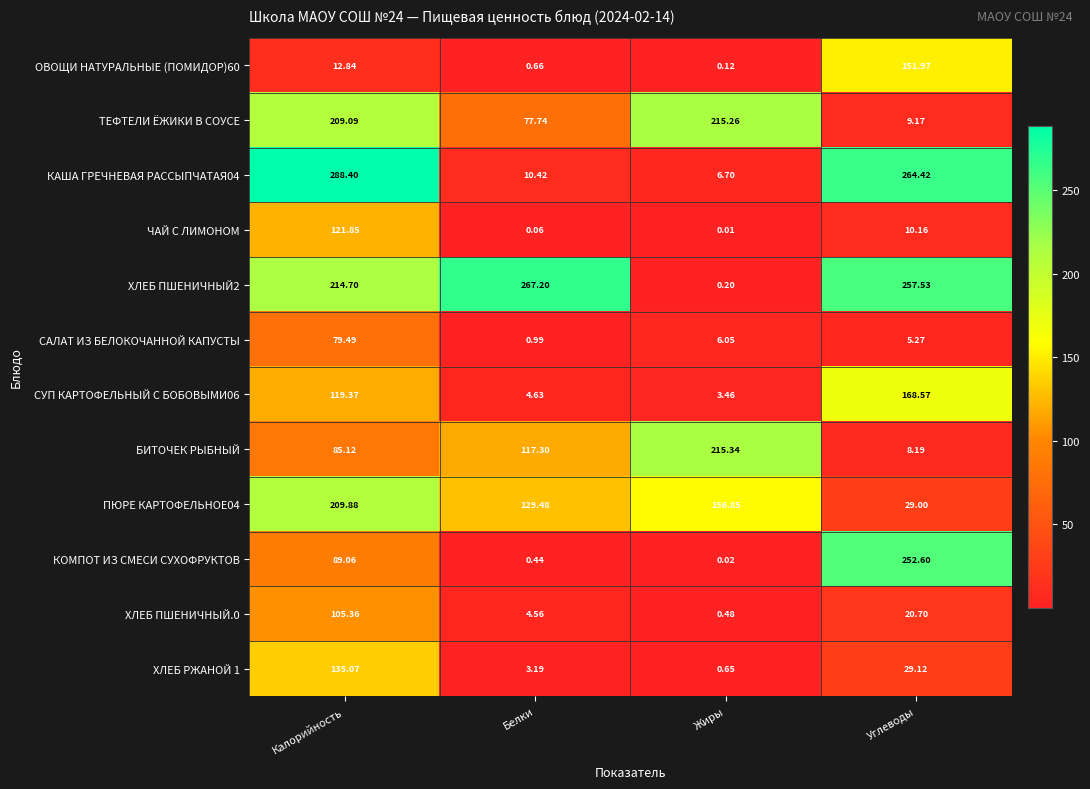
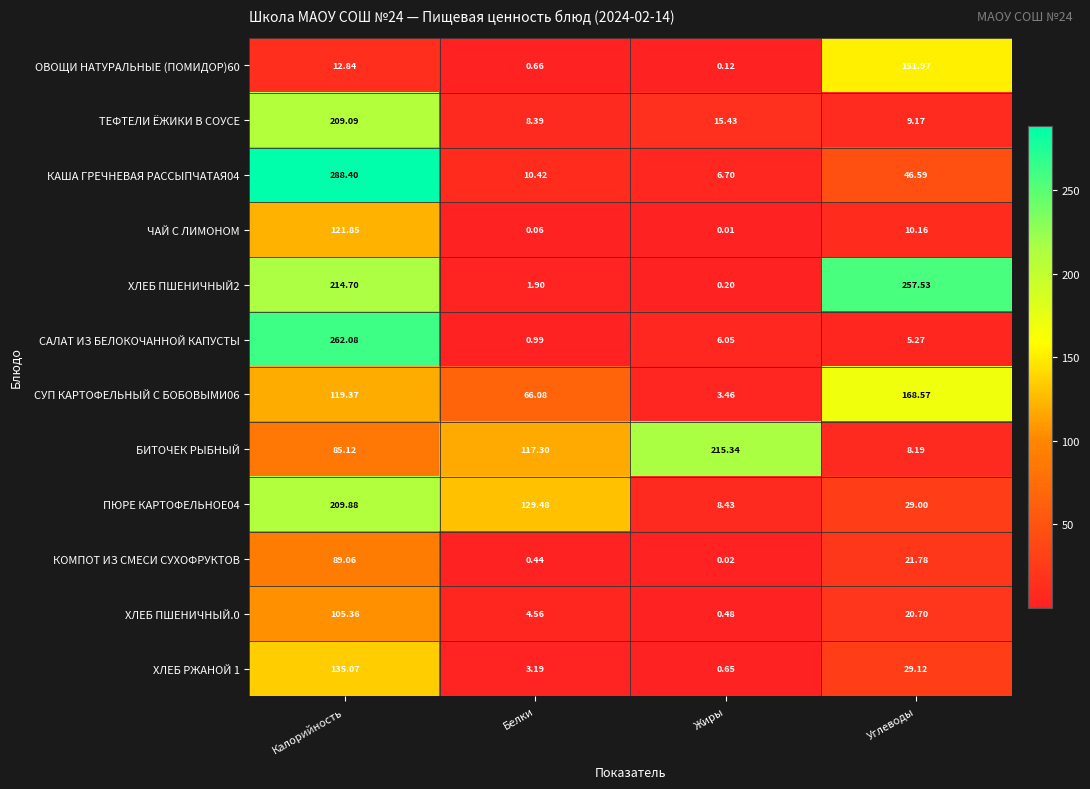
ТЕФТЕЛИ ЁЖИКИ В СОУСЕ, Белки: 77.74 -> 8.39
ТЕФТЕЛИ ЁЖИКИ В СОУСЕ, Жиры: 215.26 -> 15.43
КАША ГРЕЧНЕВАЯ РАССЫПЧАТАЯ04, Углеводы: 264.42 -> 46.59
ХЛЕБ ПШЕНИЧНЫЙ2, Белки: 267.20 -> 1.90
САЛАТ ИЗ БЕЛОКОЧАННОЙ КАПУСТЫ, Калорийность: 79.49 -> 262.08
СУП КАРТОФЕЛЬНЫЙ С БОБОВЫМИ06, Белки: 4.63 -> 66.08
ПЮРЕ КАРТОФЕЛЬНОЕ04, Жиры: 156.85 -> 8.43
КОМПОТ ИЗ СМЕСИ СУХОФРУКТОВ, Углеводы: 252.60 -> 21.78
